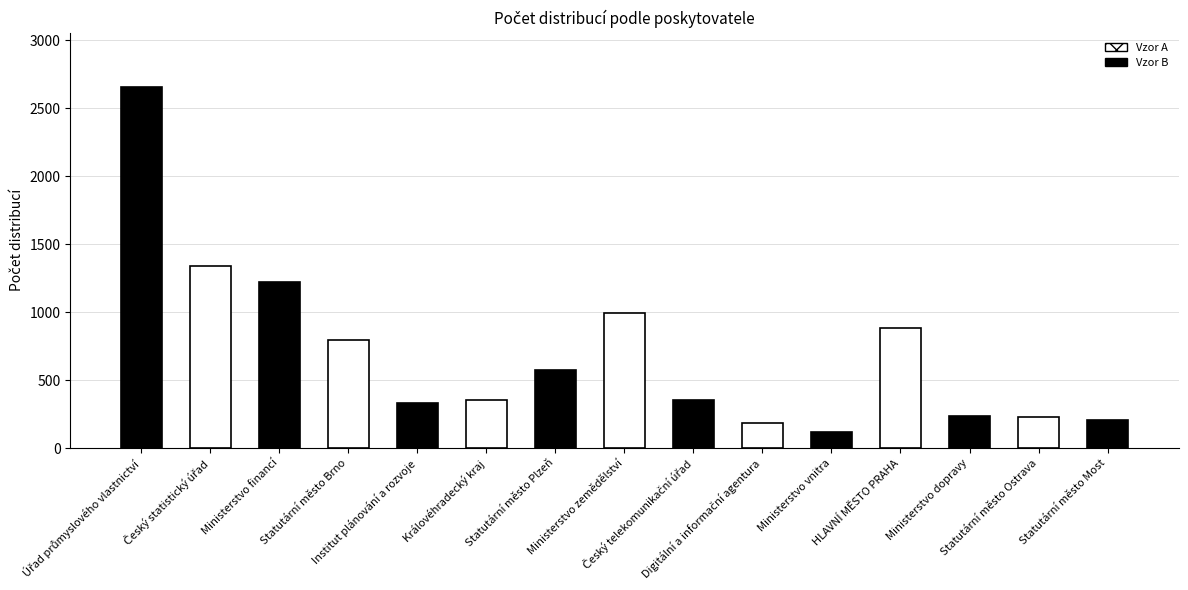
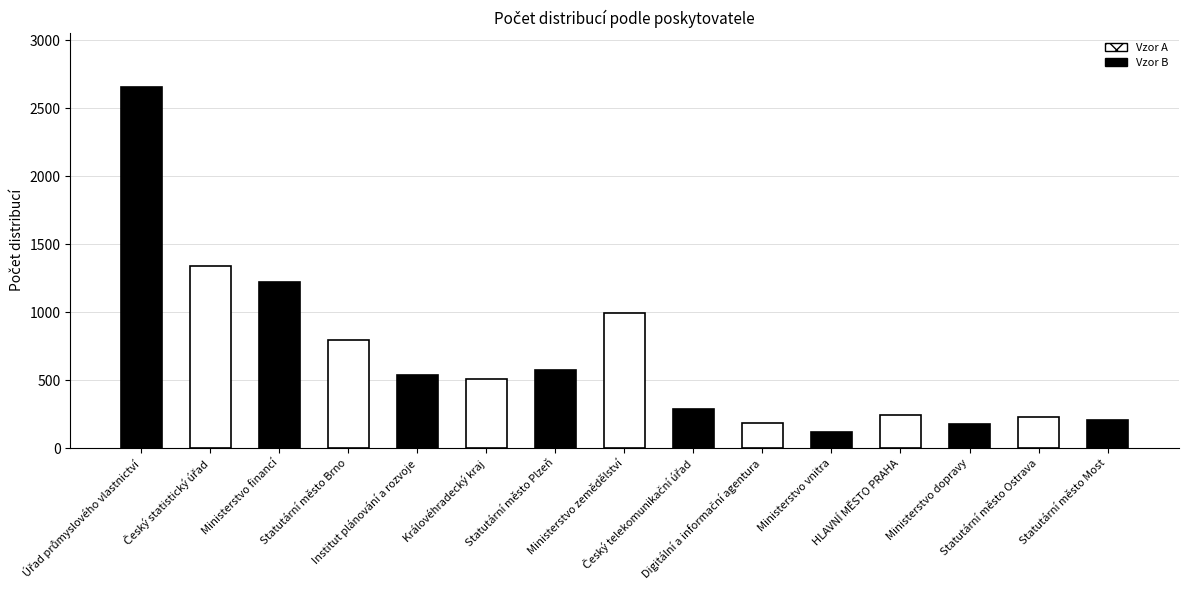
Institut plánování a rozvoje: 330 -> 530
Královéhradecký kraj: 350 -> 500
Český telekomunikační úřad: 350 -> 280
HLAVNÍ MĚSTO PRAHA: 880 -> 250
Ministerstvo dopravy: 240 -> 170
